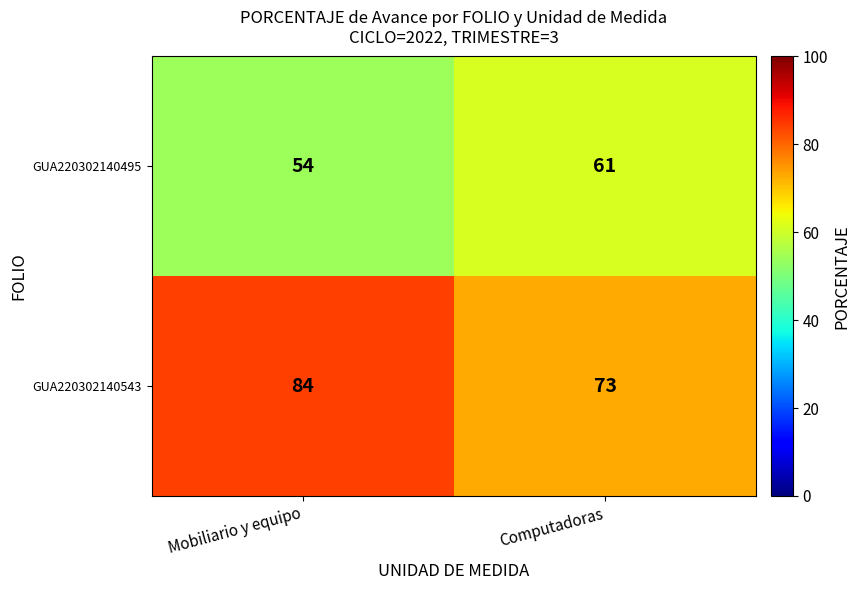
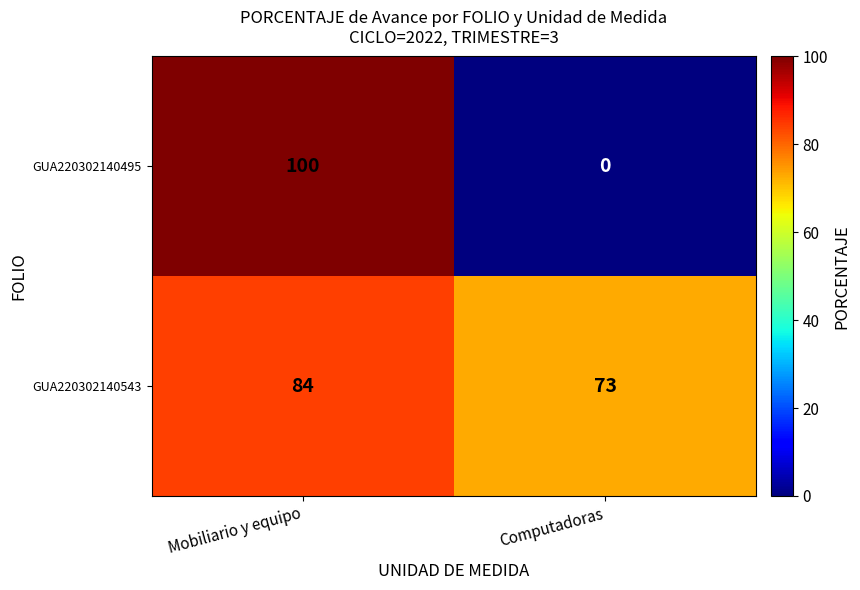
GUA220302140495, Mobiliario y equipo: 54 -> 100
GUA220302140495, Computadoras: 61 -> 0
